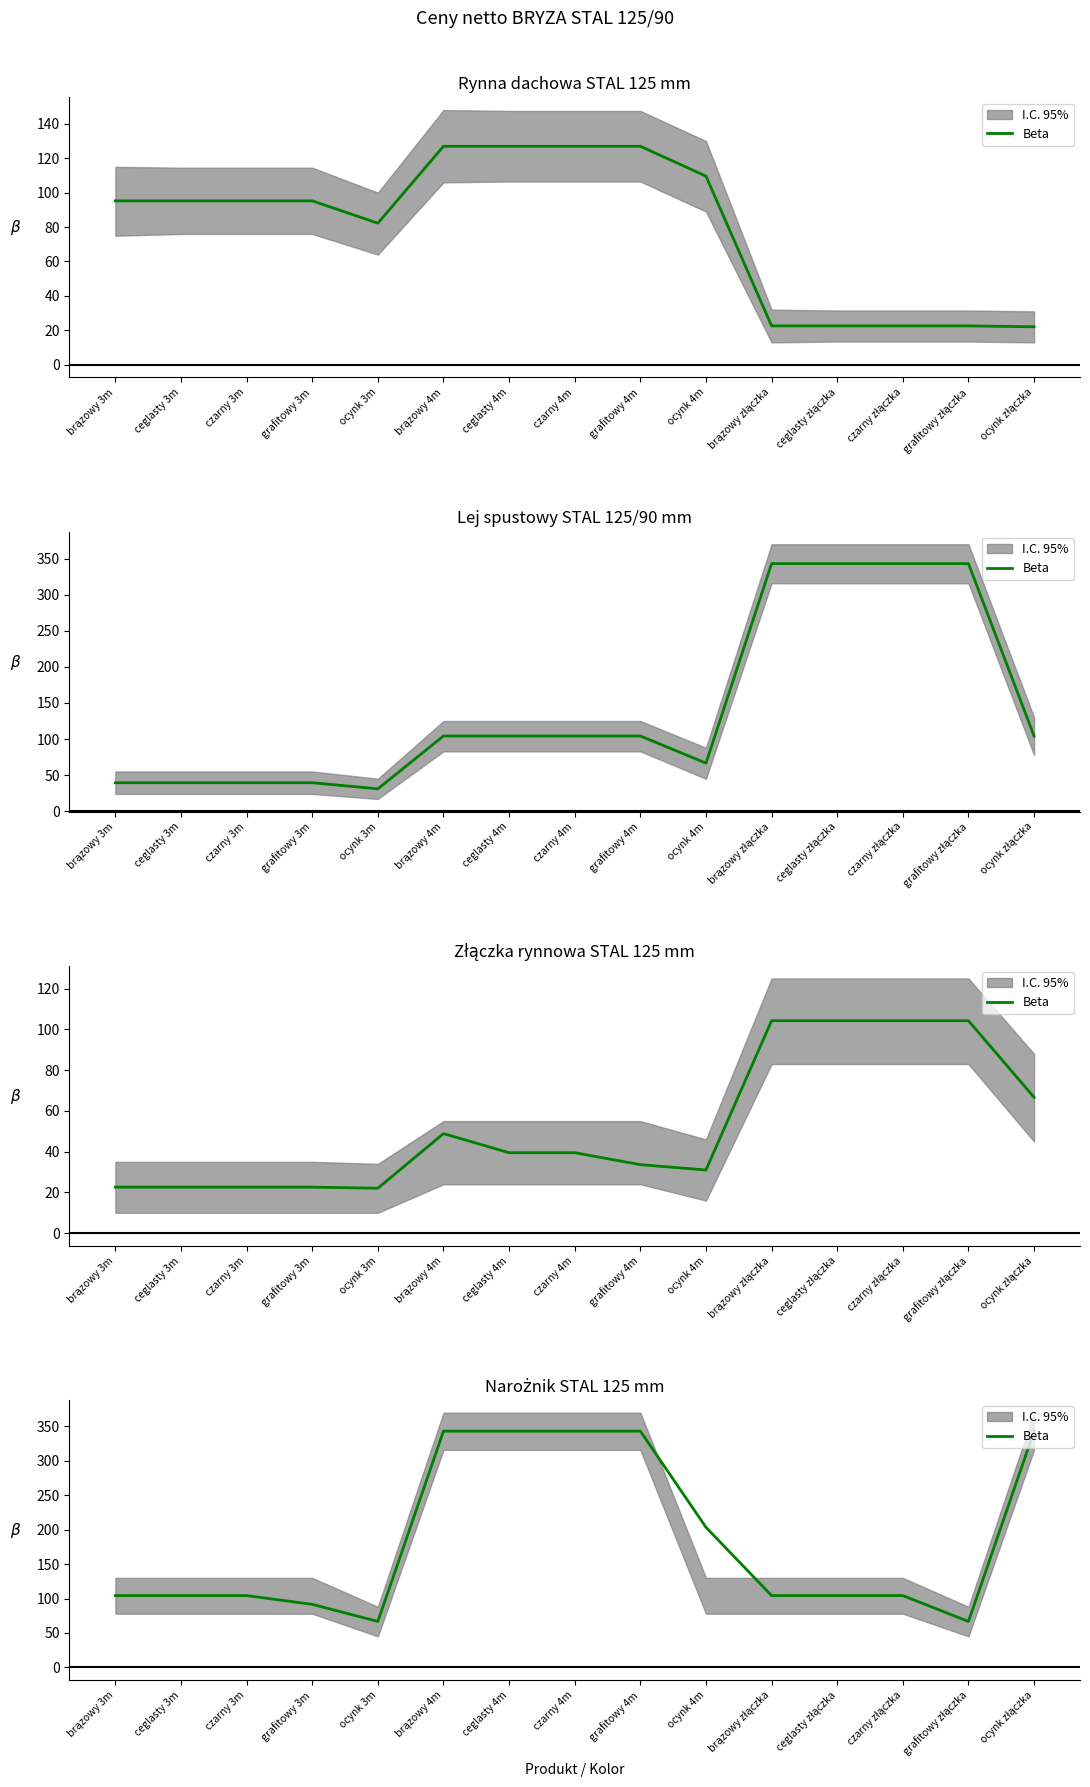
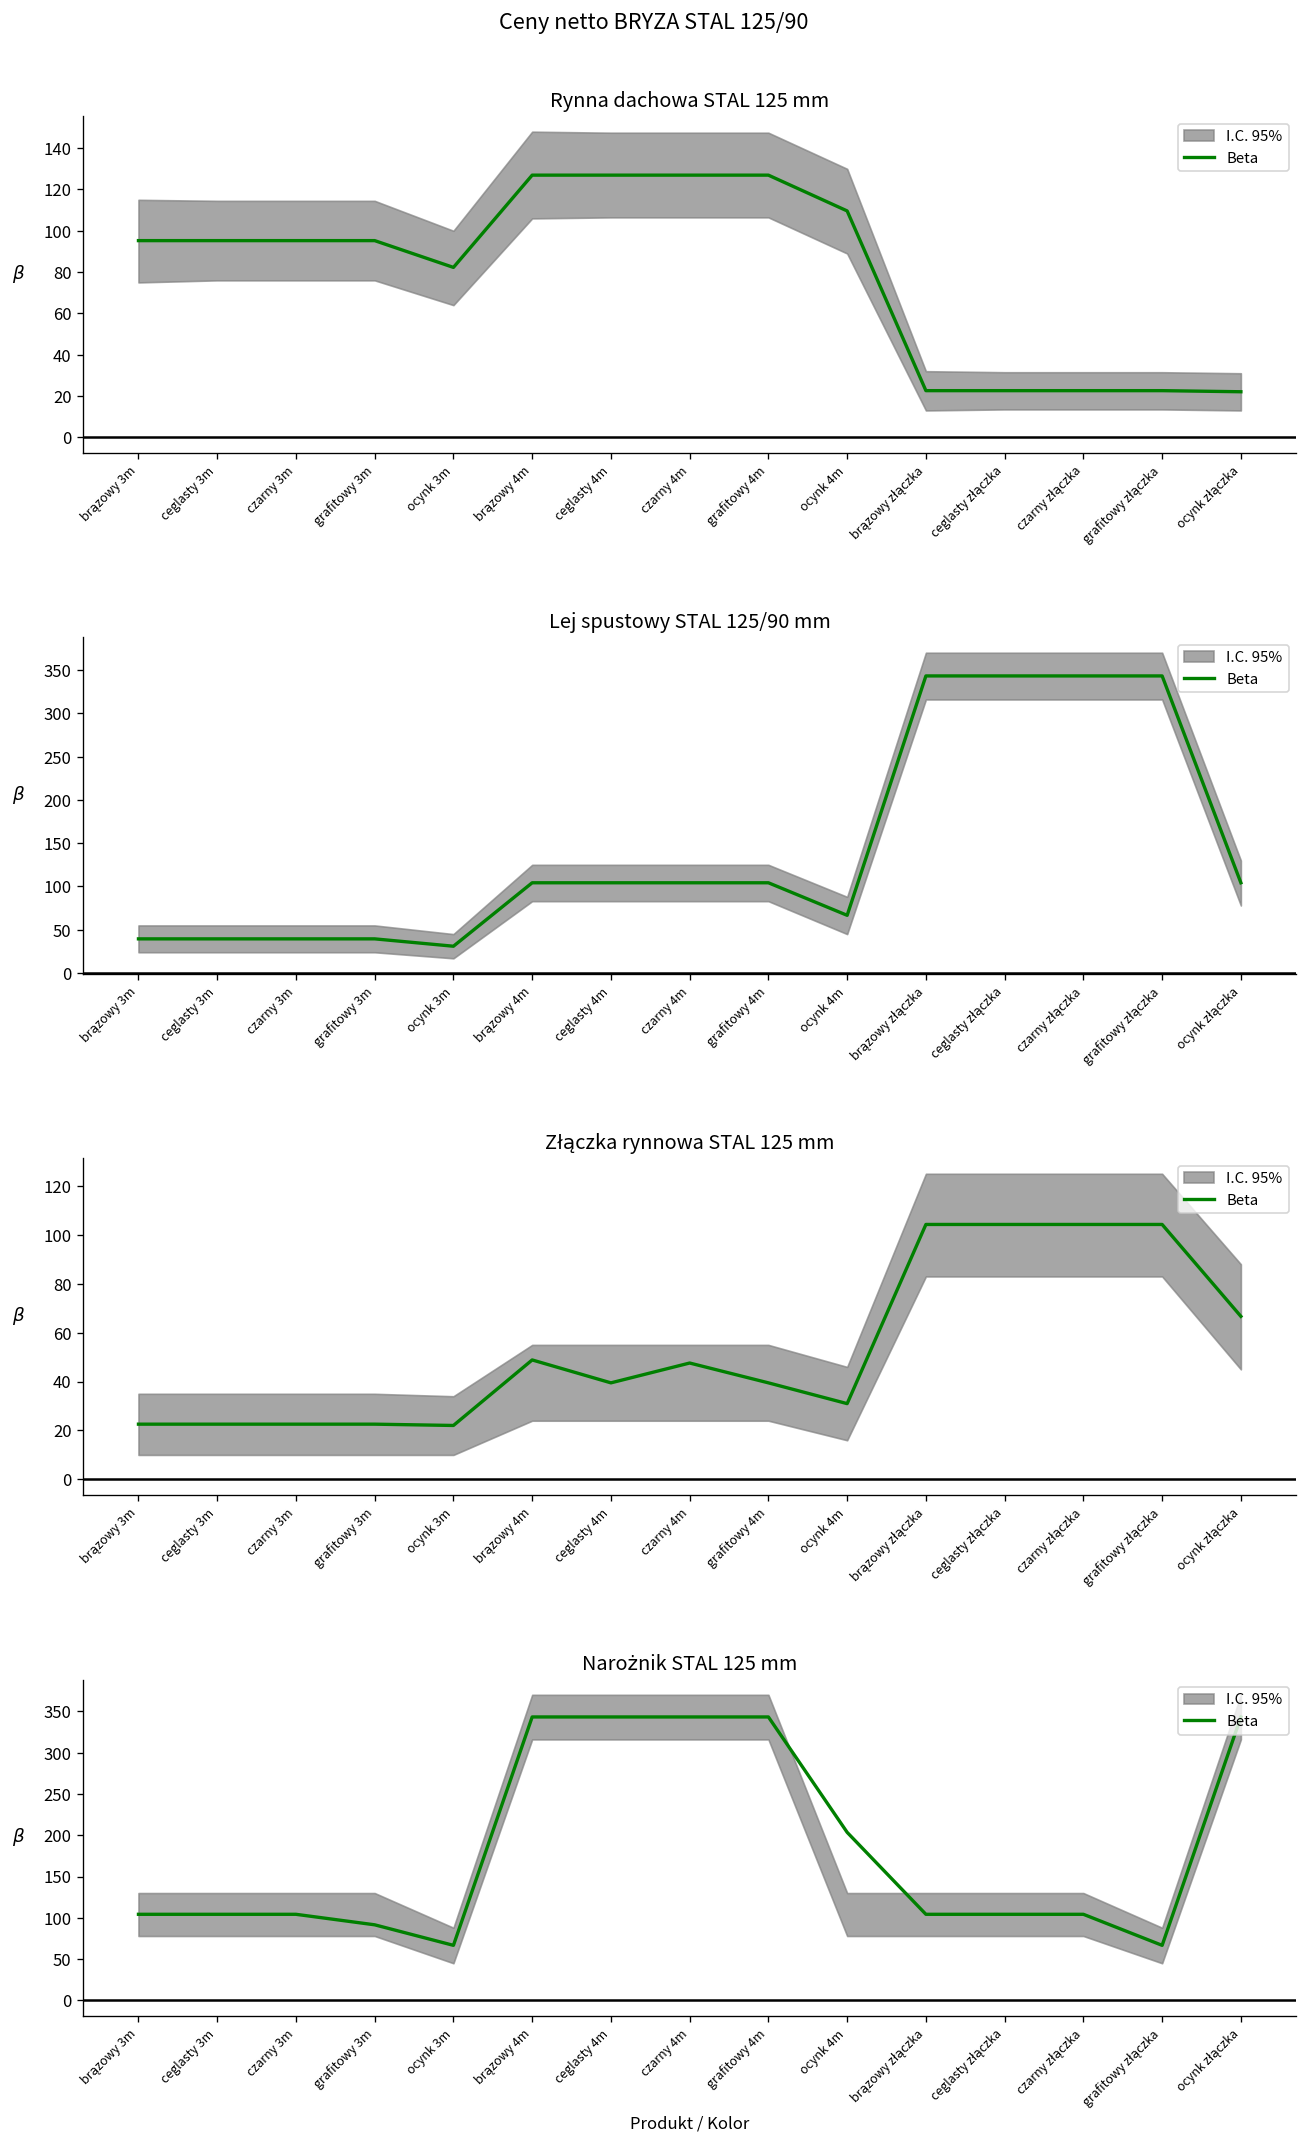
Złączka rynnowa STAL 125 mm, Beta, czarny 4m: 39 -> 48
Złączka rynnowa STAL 125 mm, Beta, grafitowy 4m: 34 -> 39
